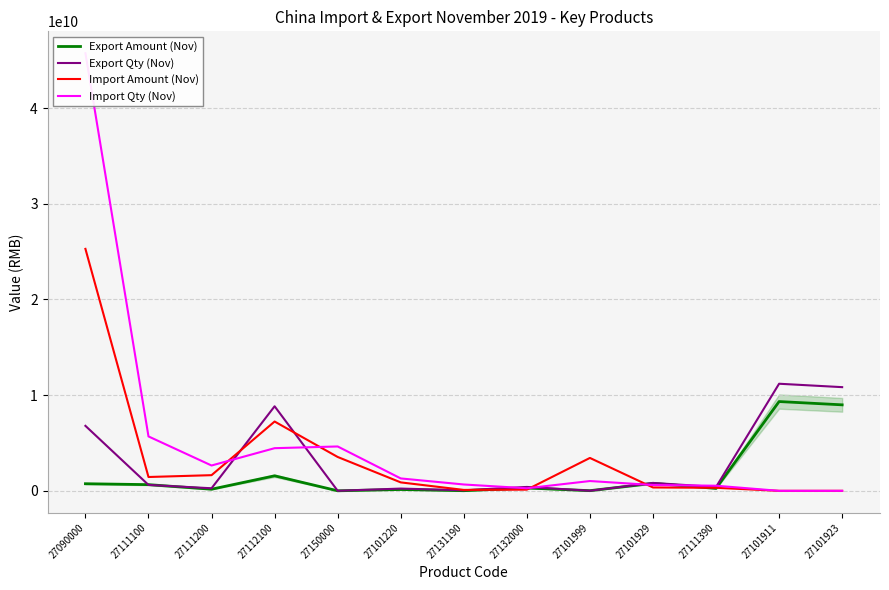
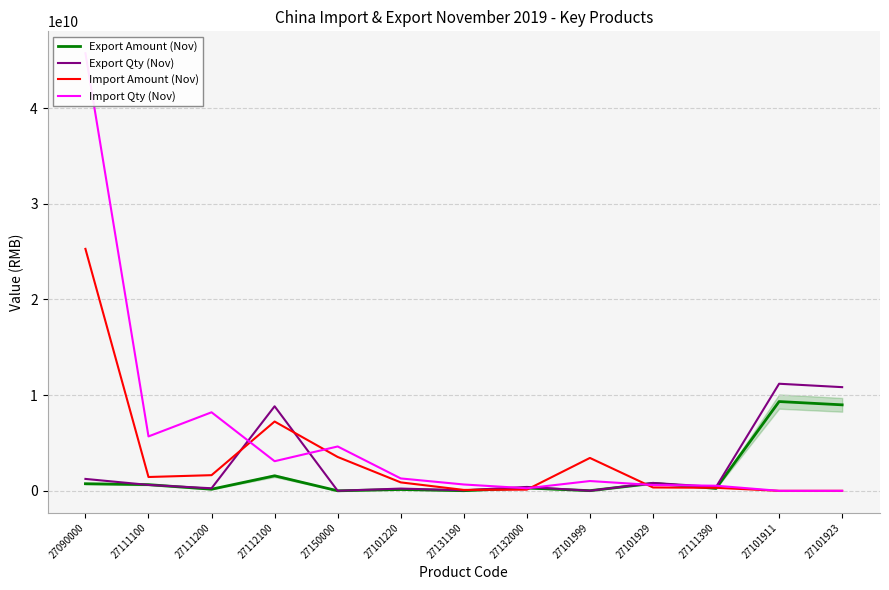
Export Qty (Nov), 27090000: 7000000000 -> 1000000000
Import Qty (Nov), 27111200: 3000000000 -> 8000000000
Import Qty (Nov), 27112100: 4000000000 -> 3000000000
